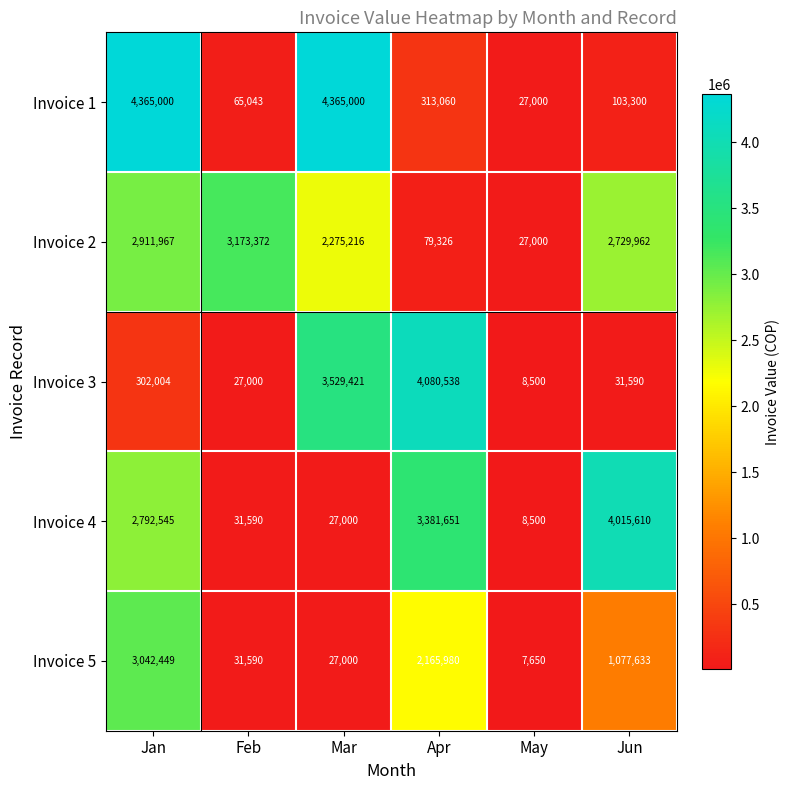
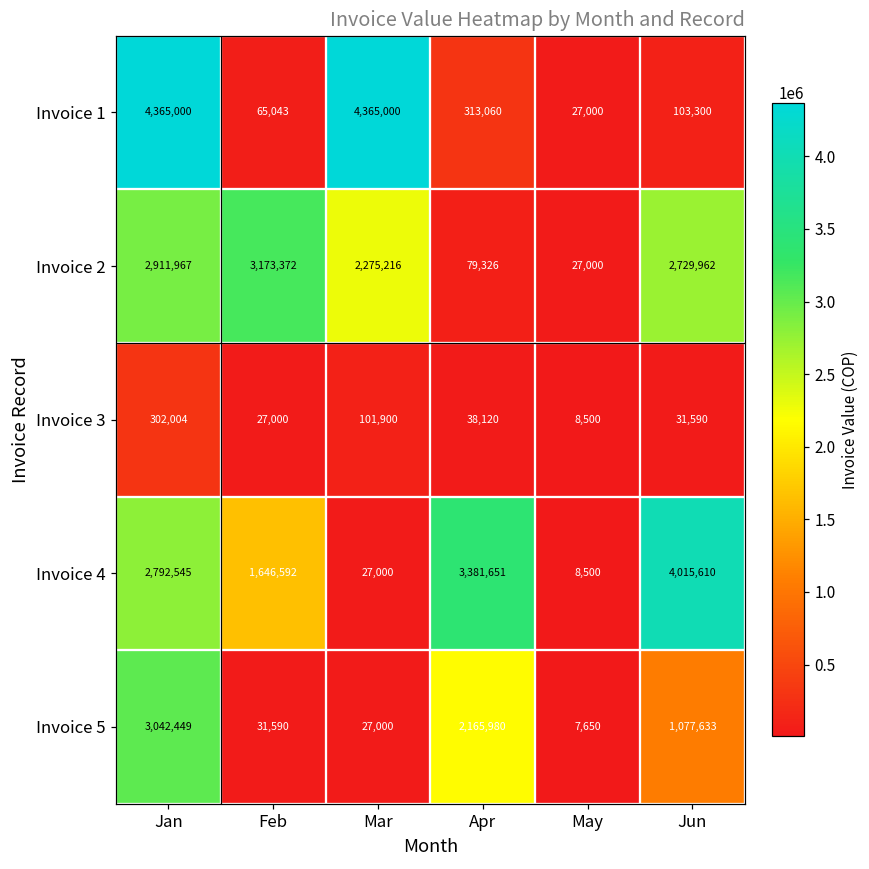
Invoice 3, Mar: 3,529,421 -> 101,900
Invoice 3, Apr: 4,080,538 -> 38,120
Invoice 4, Feb: 31,590 -> 1,646,592
